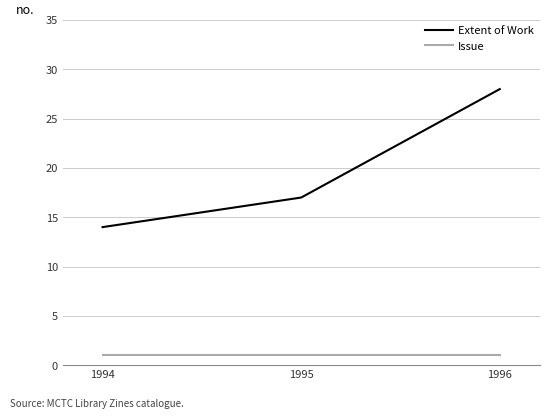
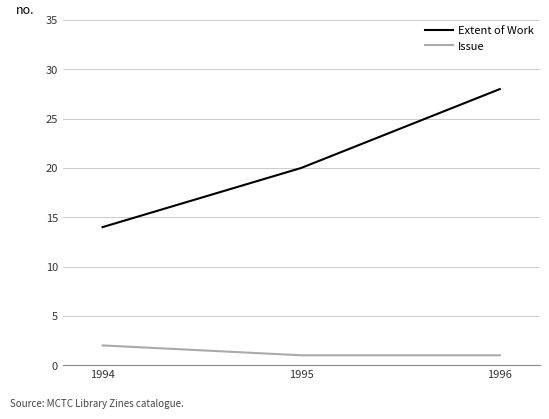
Issue, 1994: 1 -> 2
Extent of Work, 1995: 17 -> 20
